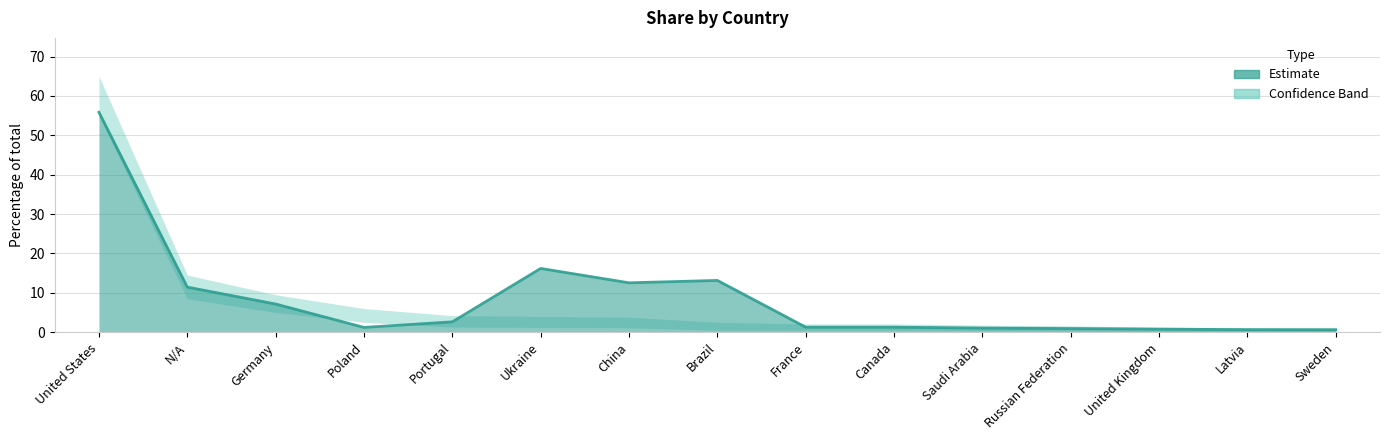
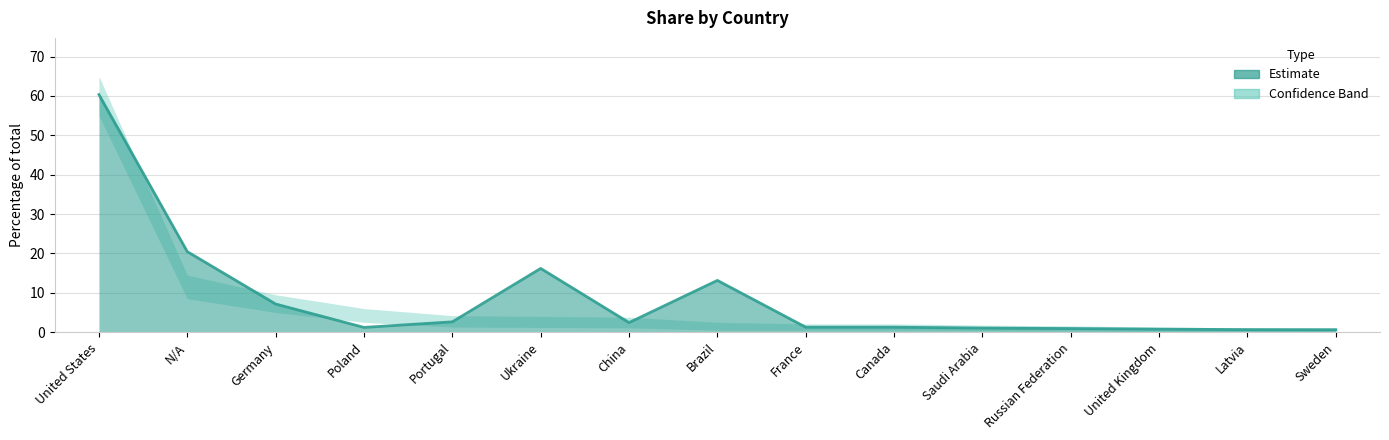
Estimate, United States: 56 -> 60
Estimate, N/A: 11 -> 20
Estimate, China: 13 -> 2
